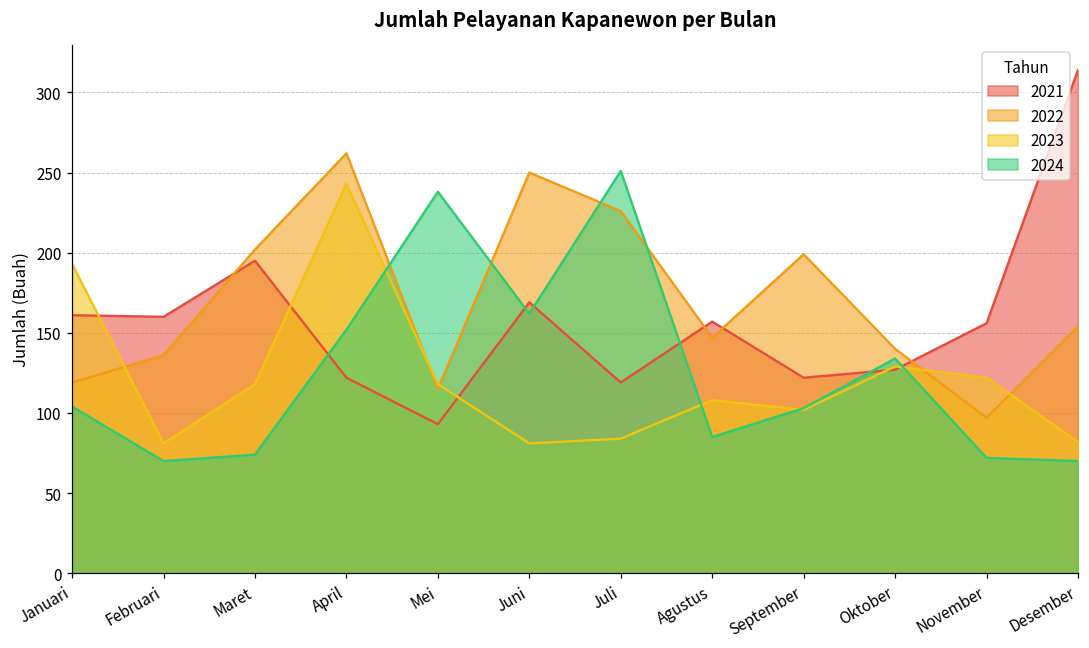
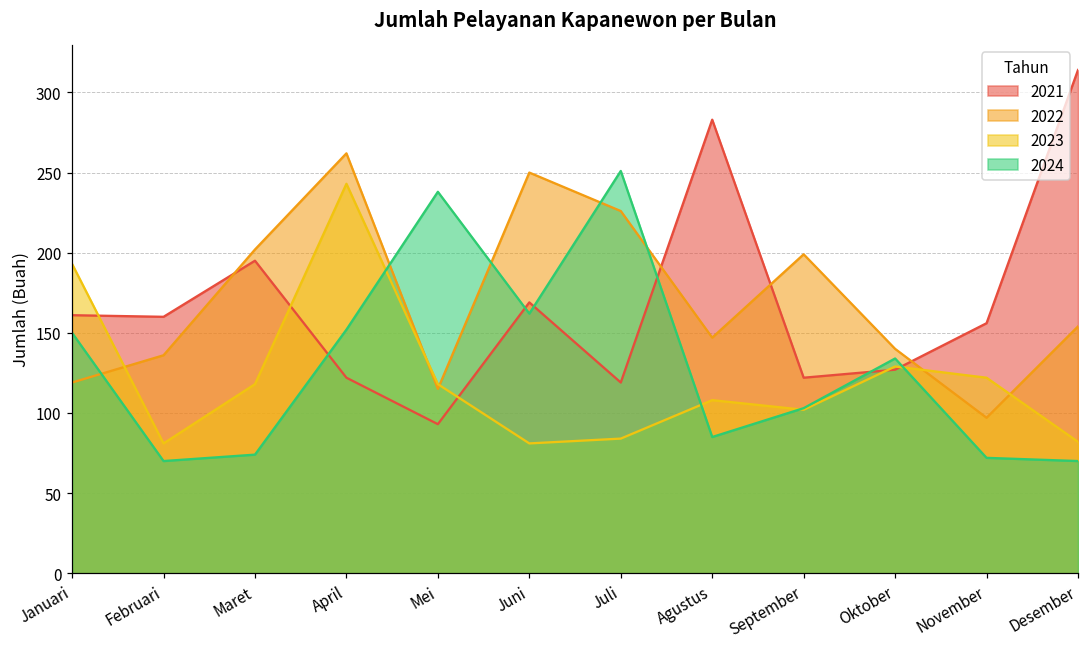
2024, Januari: 104 -> 150
2021, Agustus: 157 -> 283
